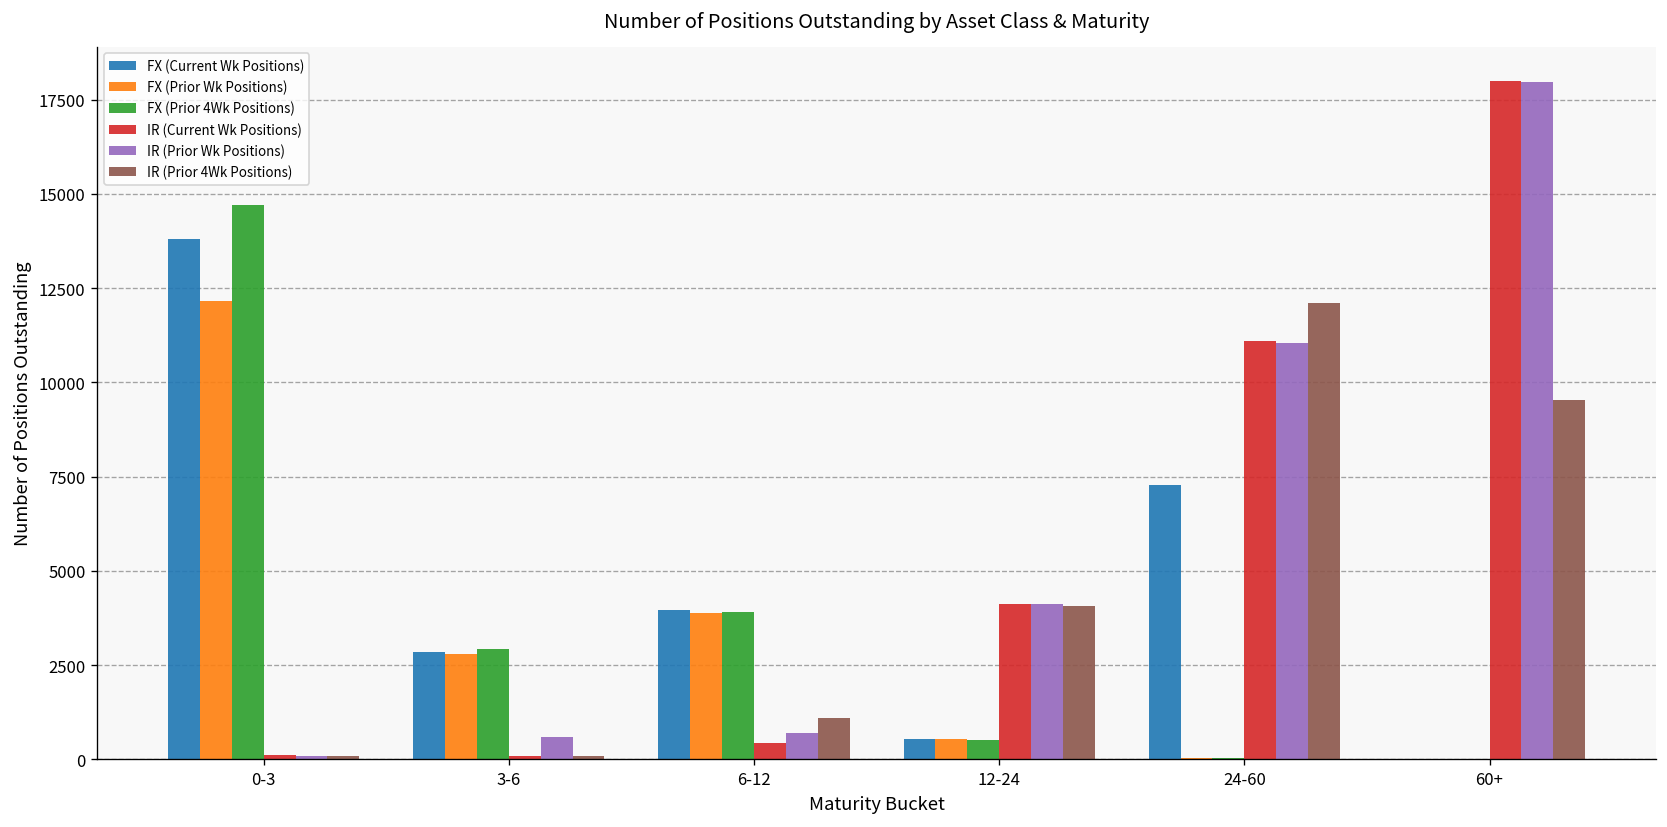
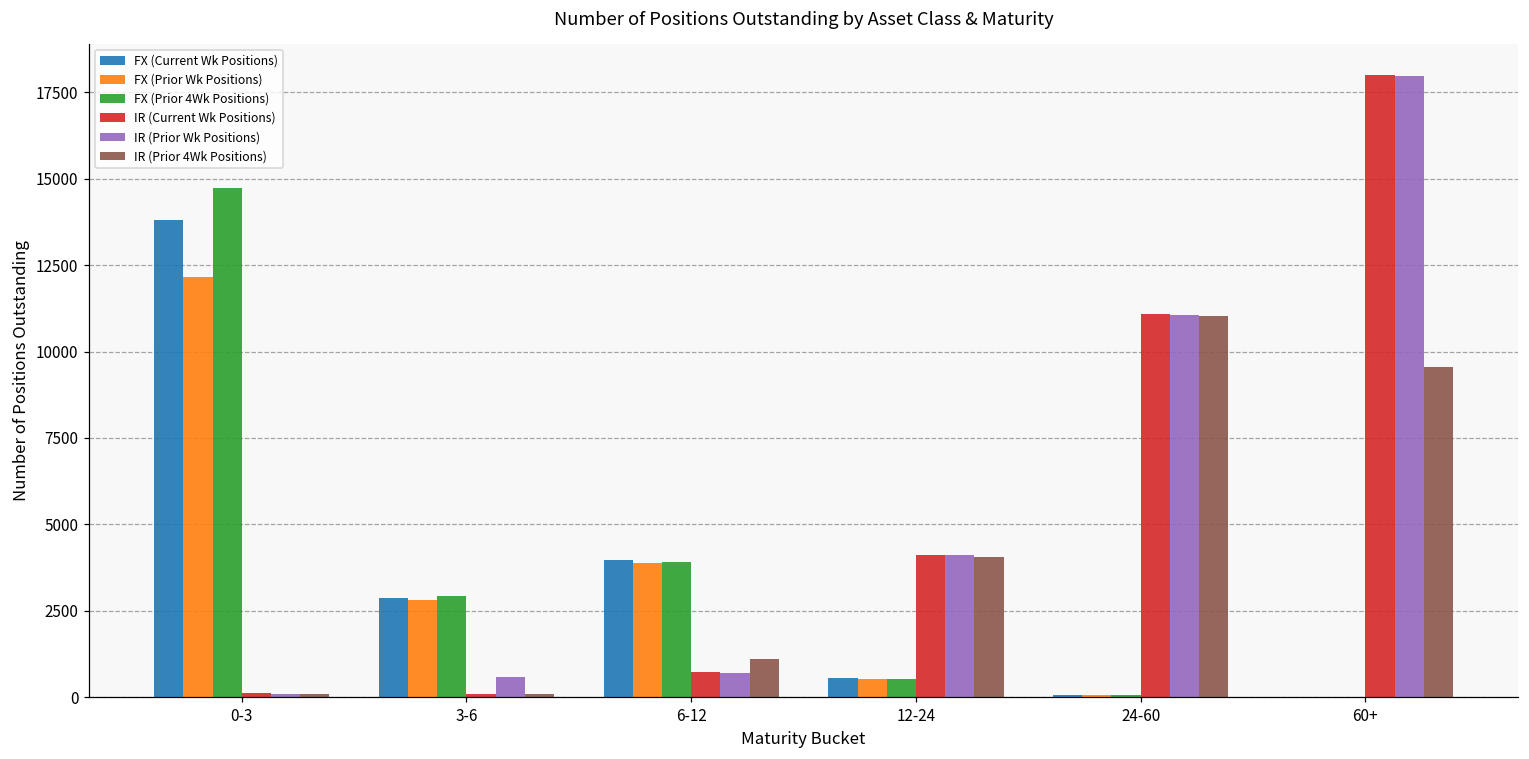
IR (Current Wk Positions), 6-12: 400 -> 700
FX (Current Wk Positions), 24-60: 7300 -> 100
IR (Prior 4Wk Positions), 24-60: 12100 -> 11000
